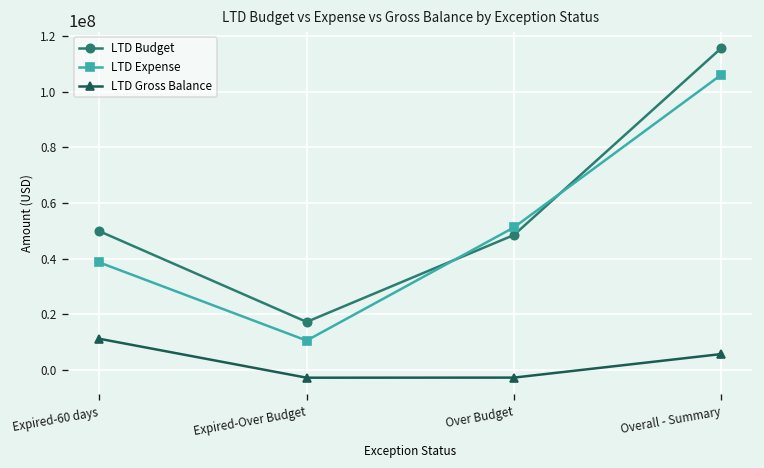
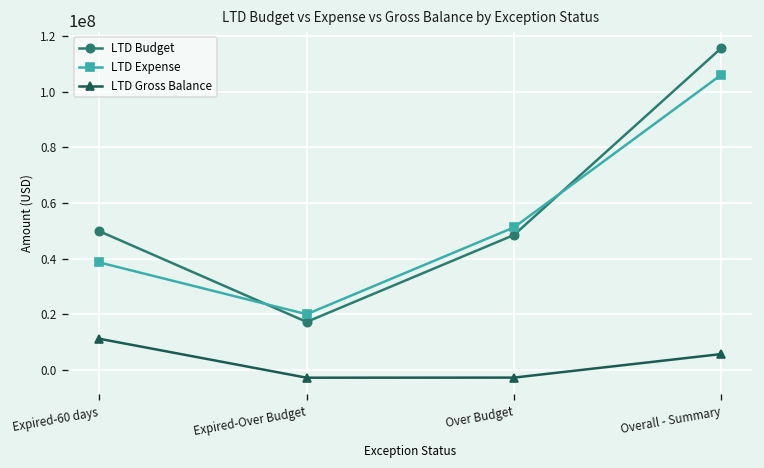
LTD Expense, Expired-Over Budget: 11000000 -> 20000000
